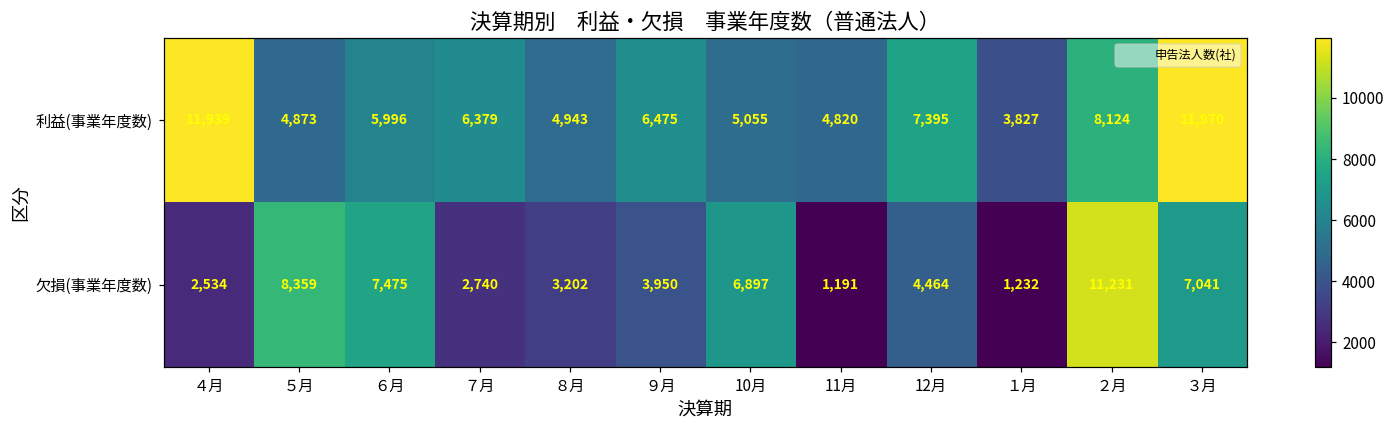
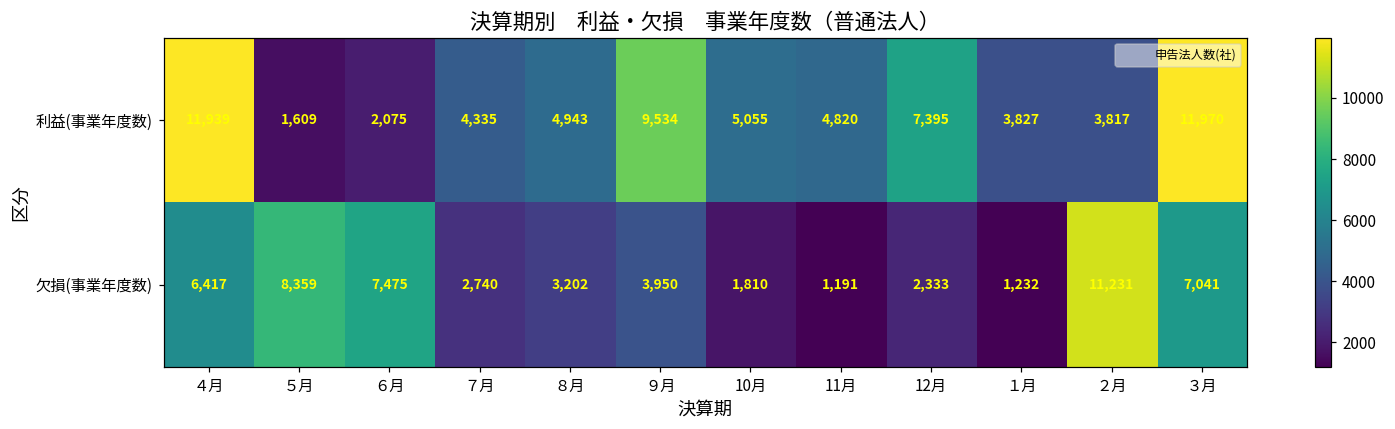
利益(事業年度数), ５月: 4,873 -> 1,609
利益(事業年度数), ６月: 5,996 -> 2,075
利益(事業年度数), ７月: 6,379 -> 4,335
利益(事業年度数), ９月: 6,475 -> 9,534
利益(事業年度数), ２月: 8,124 -> 3,817
欠損(事業年度数), ４月: 2,534 -> 6,417
欠損(事業年度数), 10月: 6,897 -> 1,810
欠損(事業年度数), 12月: 4,464 -> 2,333
